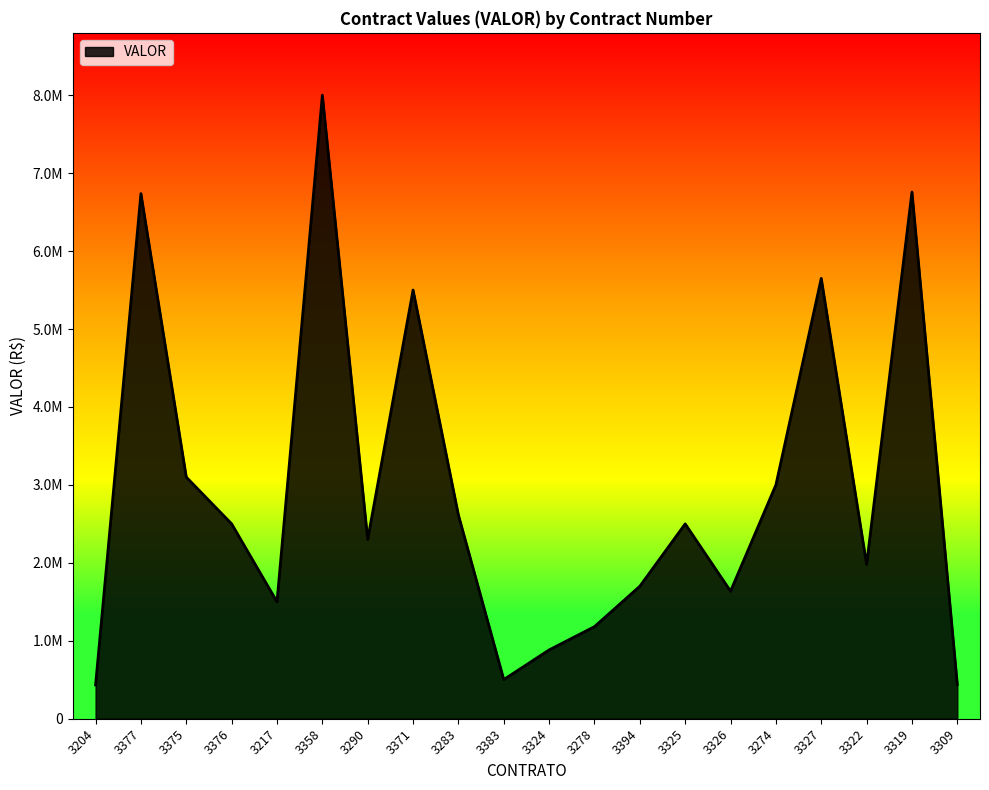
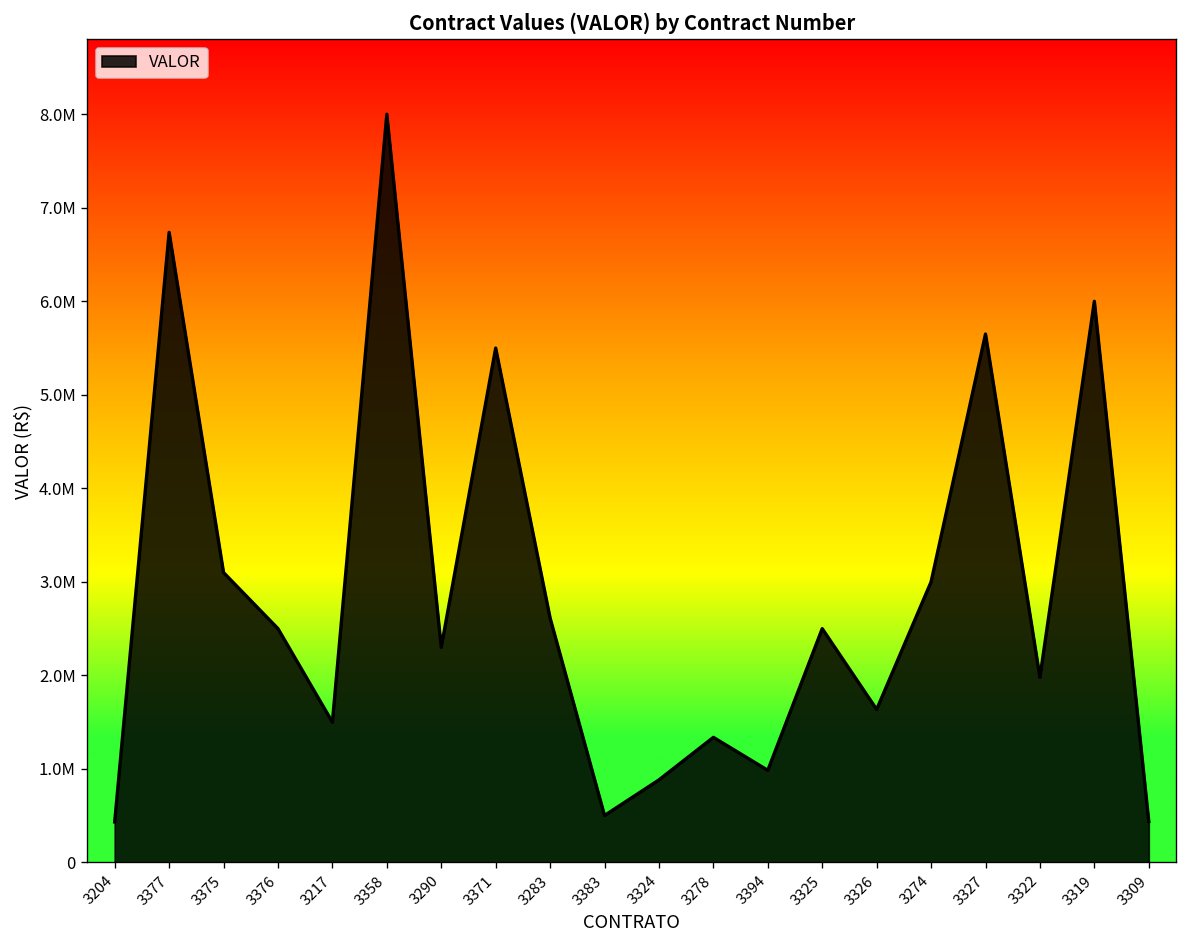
3278: 1200000 -> 1300000
3394: 1700000 -> 1000000
3319: 6800000 -> 6000000
